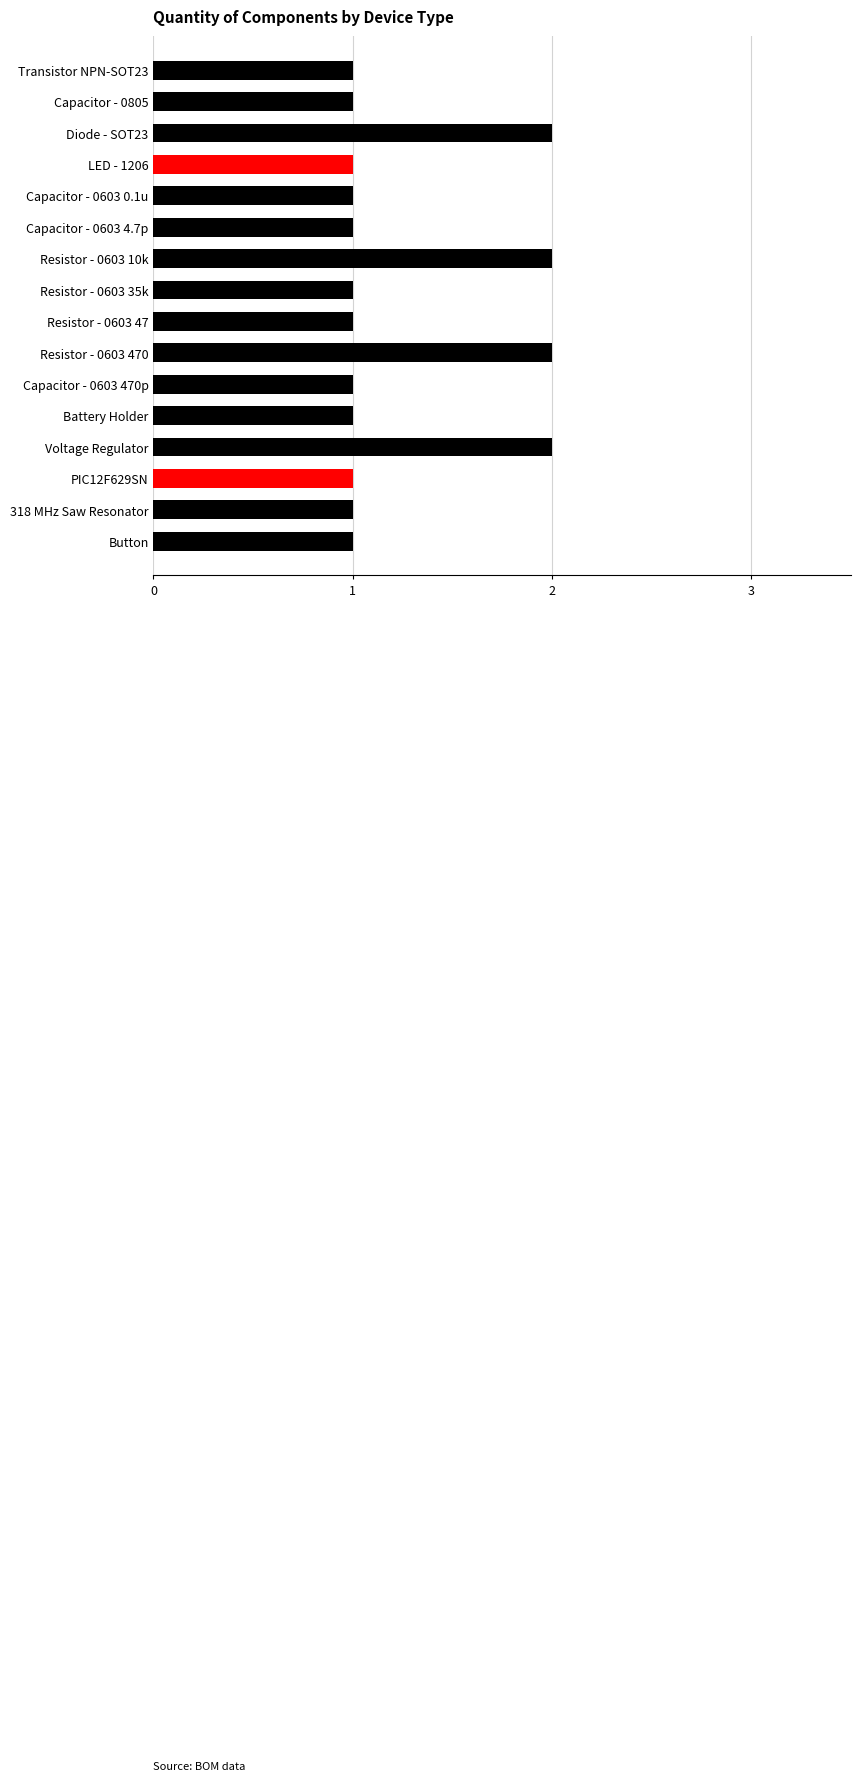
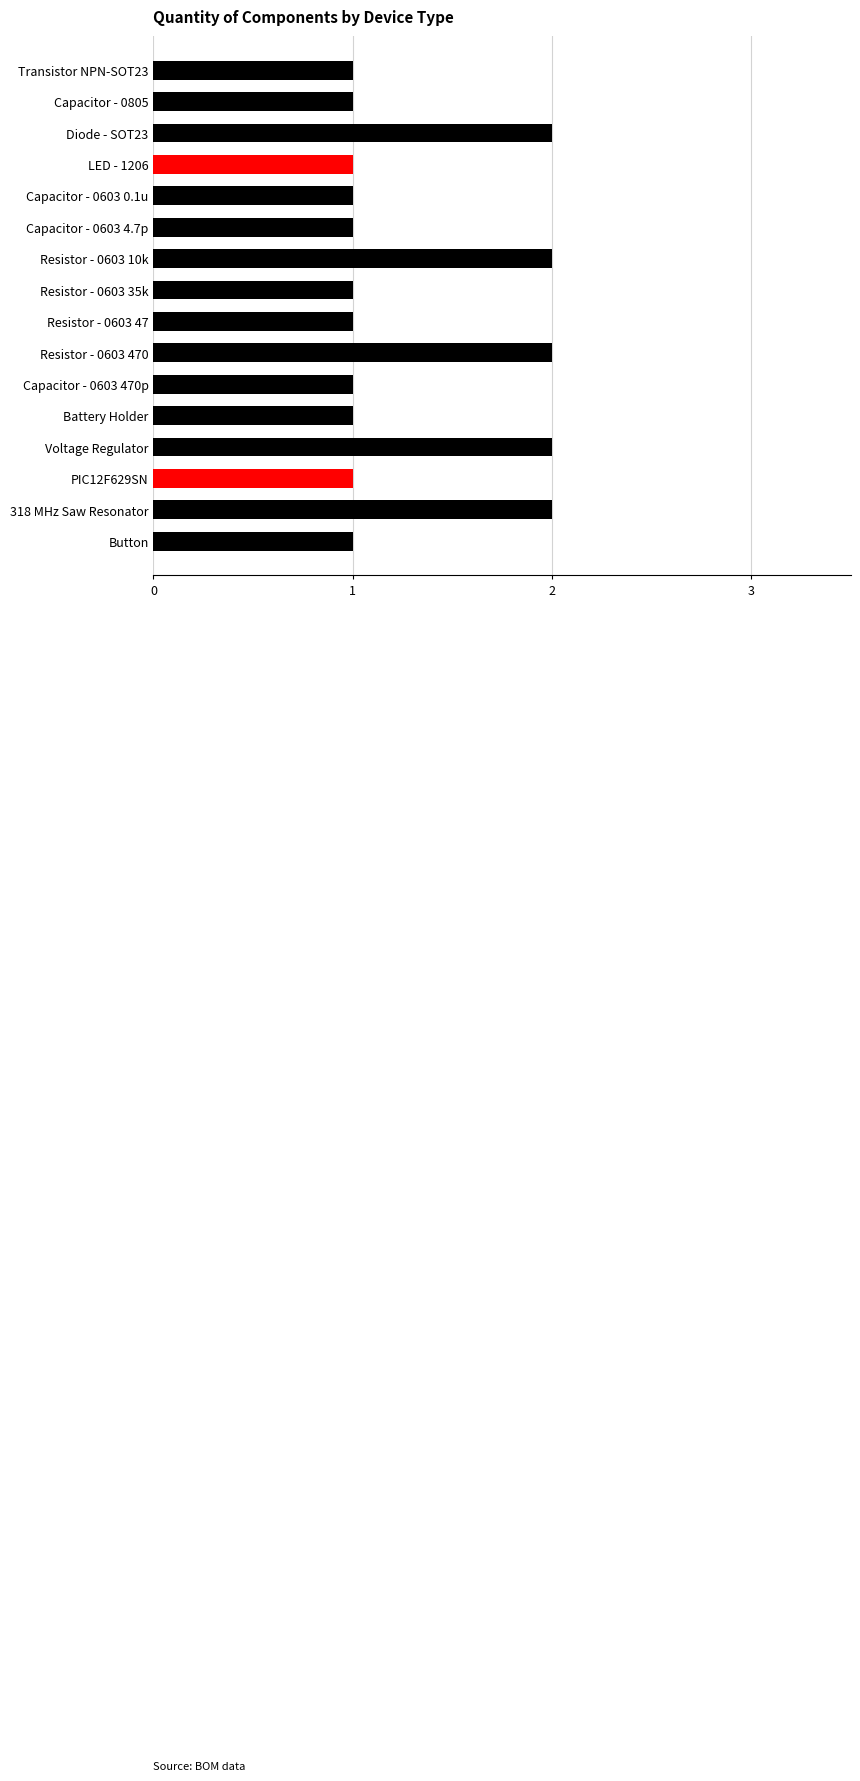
318 MHz Saw Resonator: 1 -> 2
